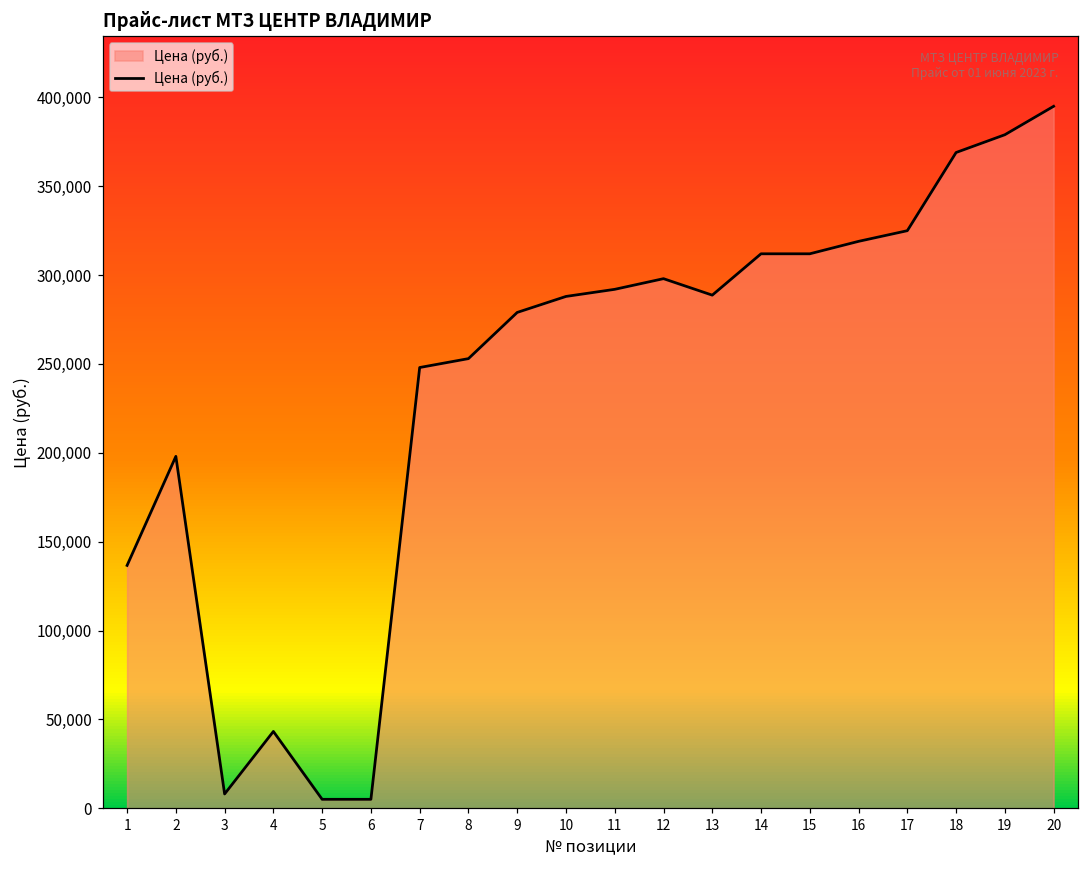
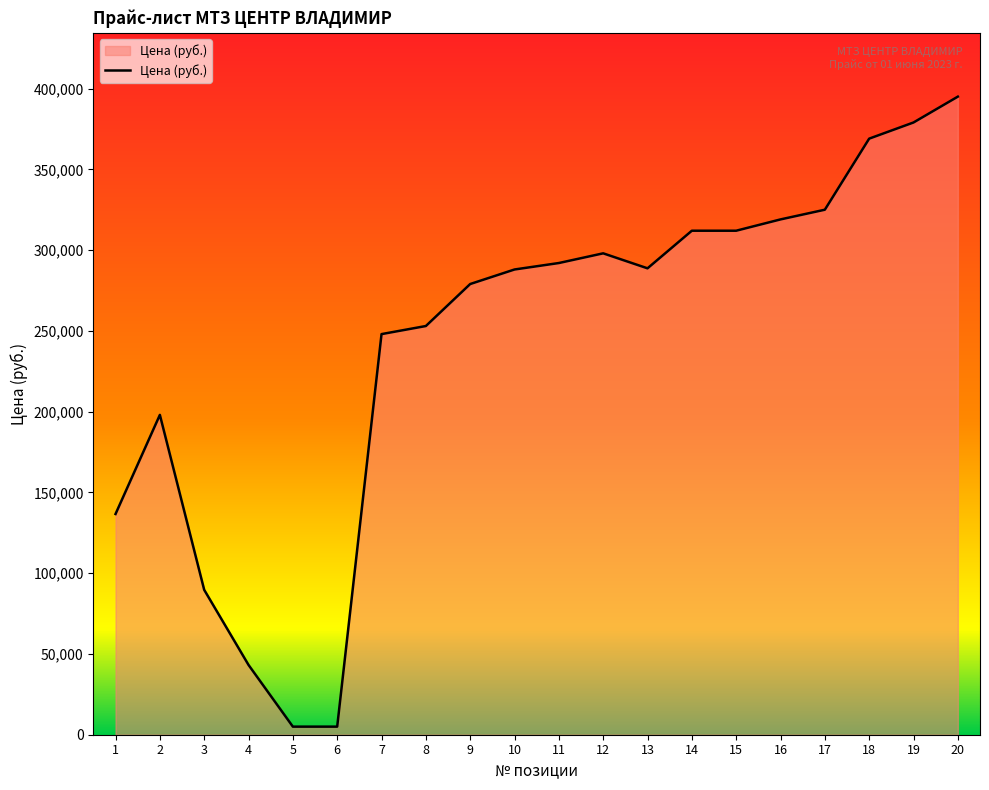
3: 8,000 -> 90,000
